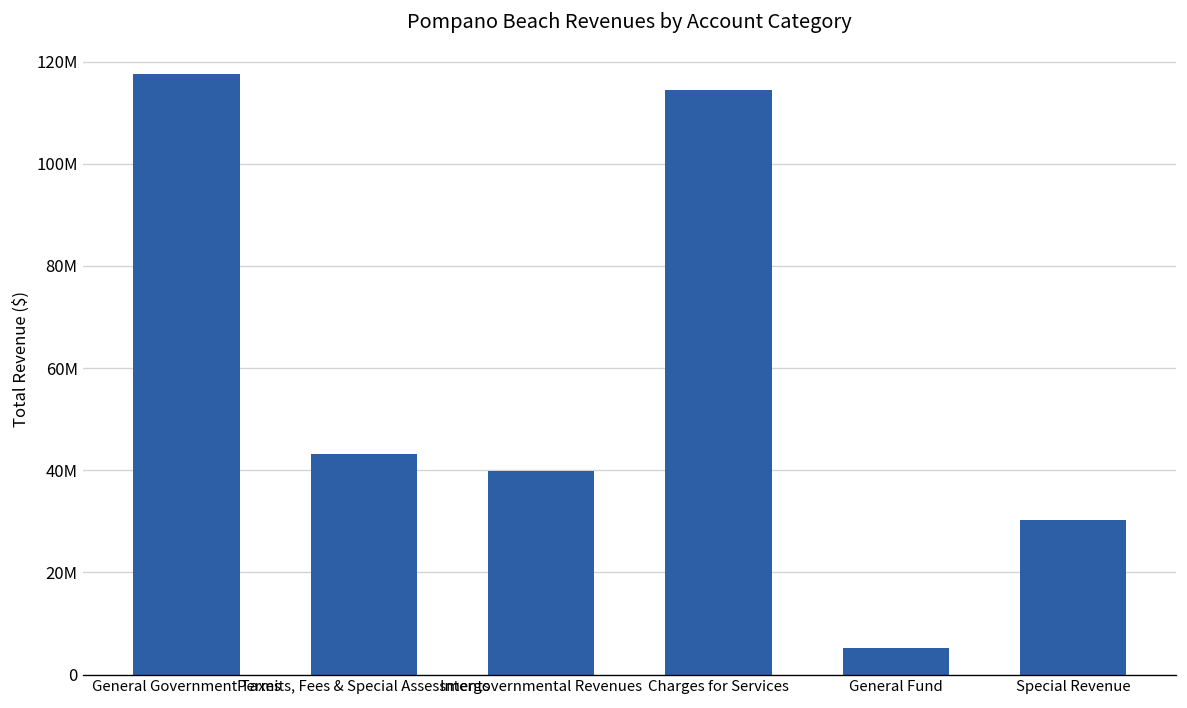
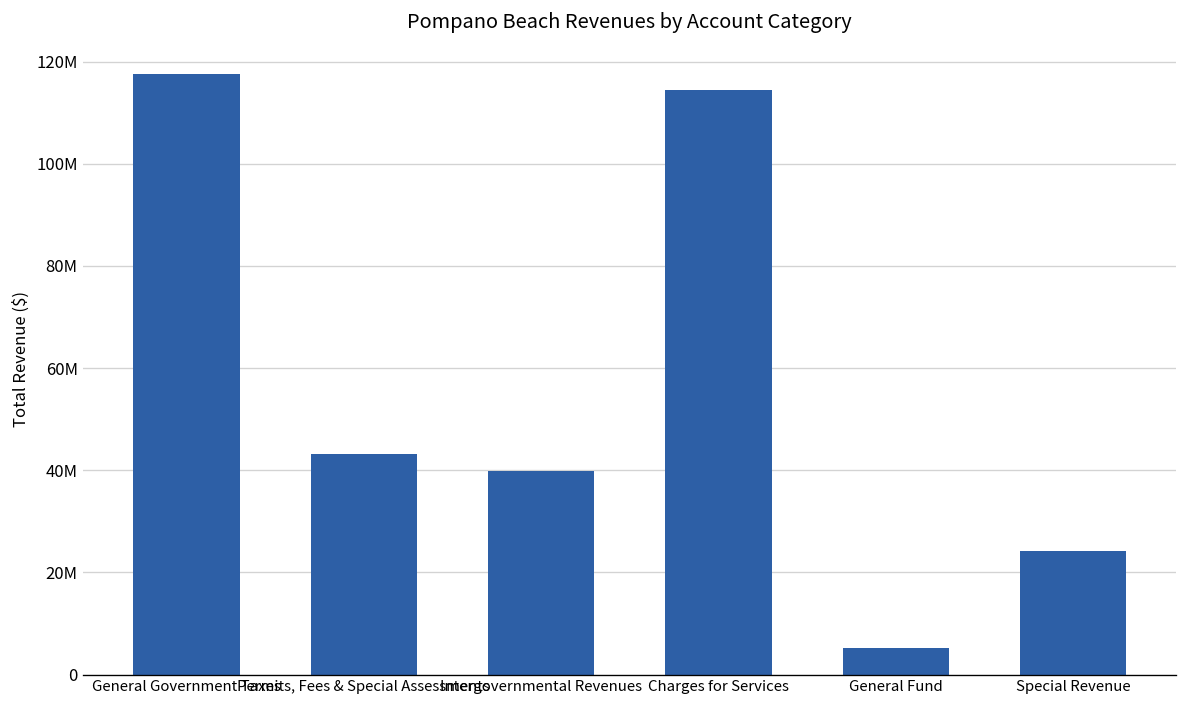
Special Revenue: 30000000 -> 24000000
